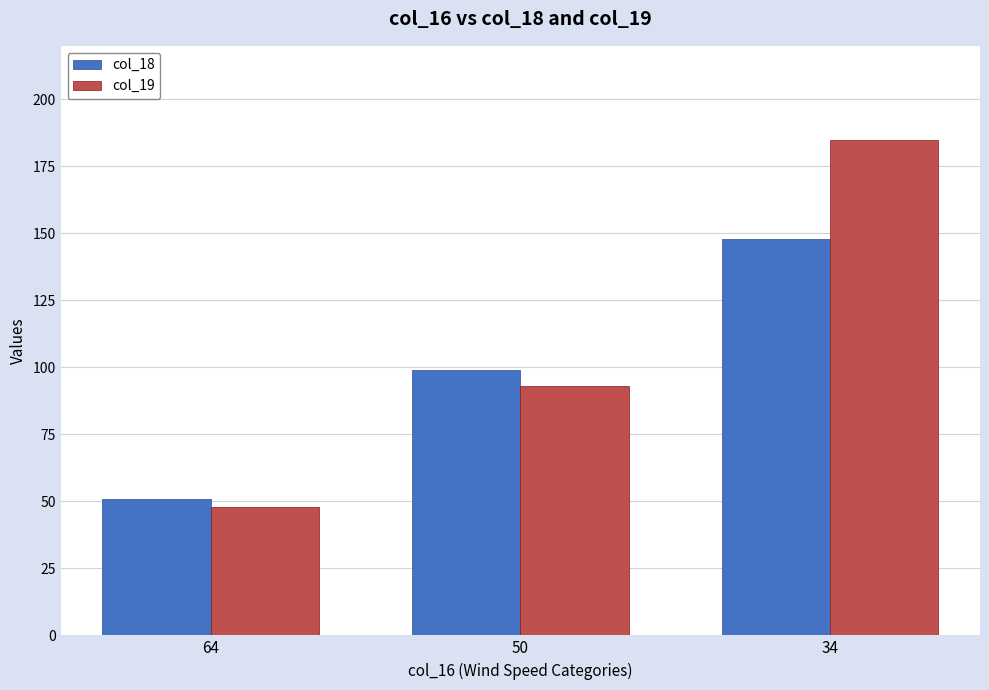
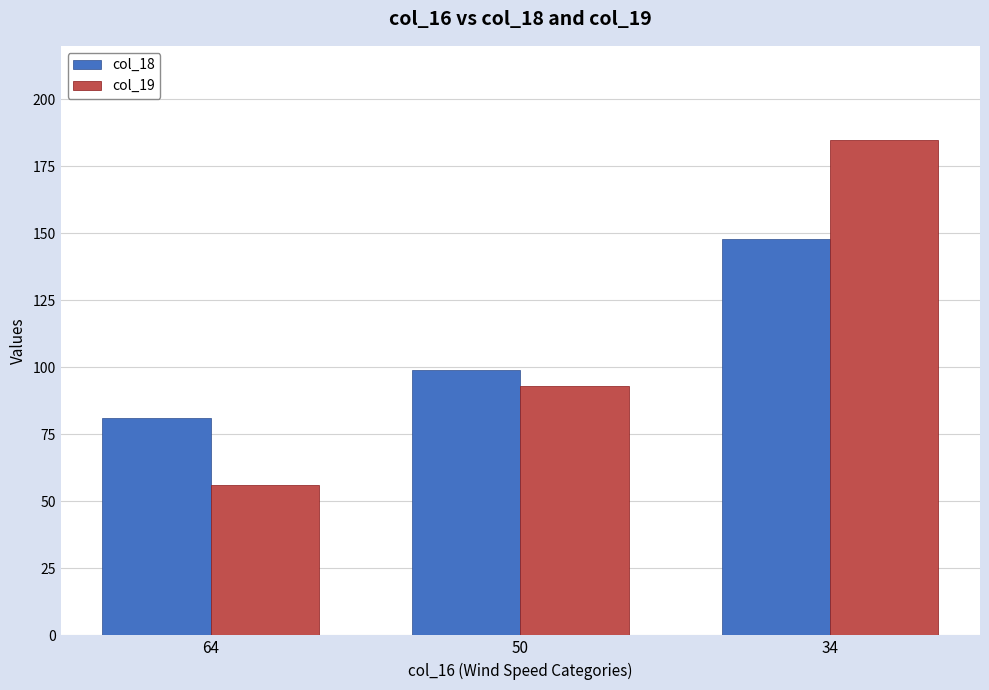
col_18, 64: 51 -> 81
col_19, 64: 48 -> 56
